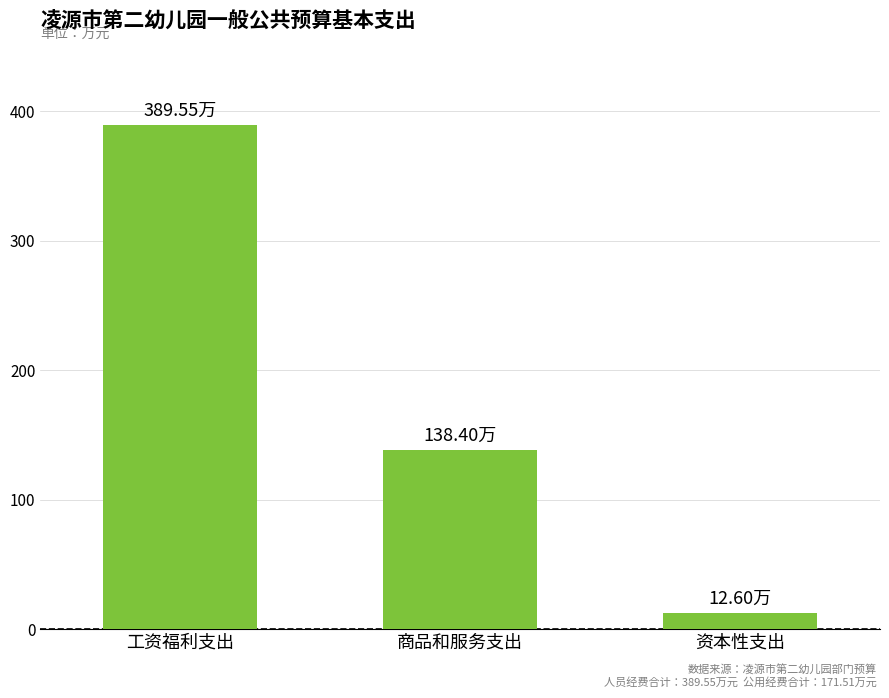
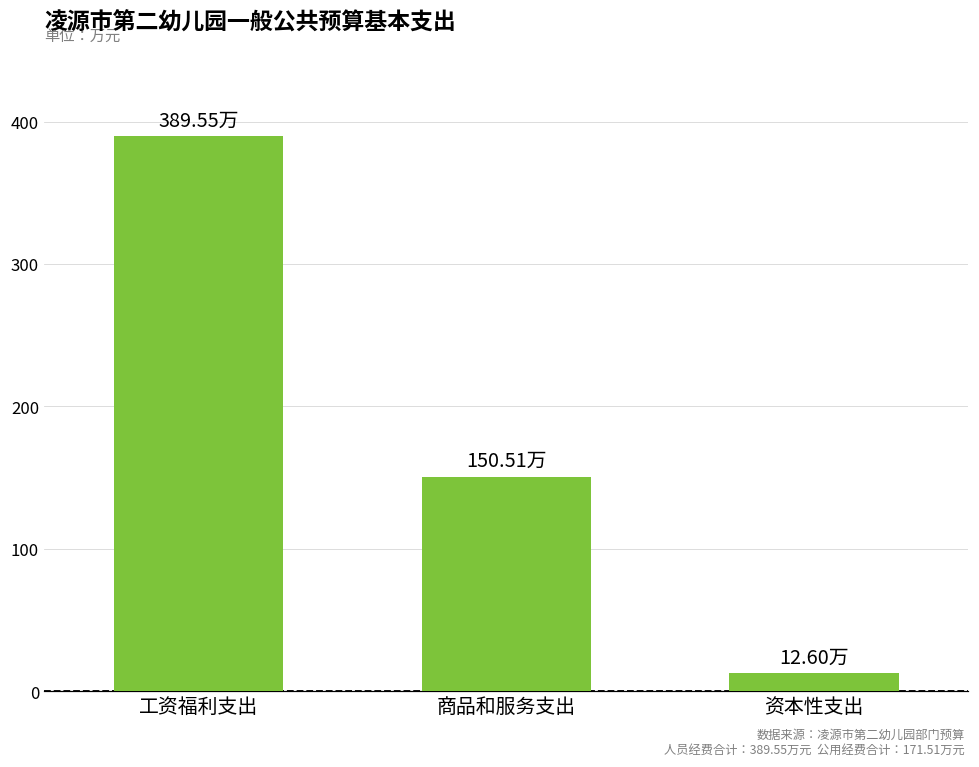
商品和服务支出: 138.40万 -> 150.51万
